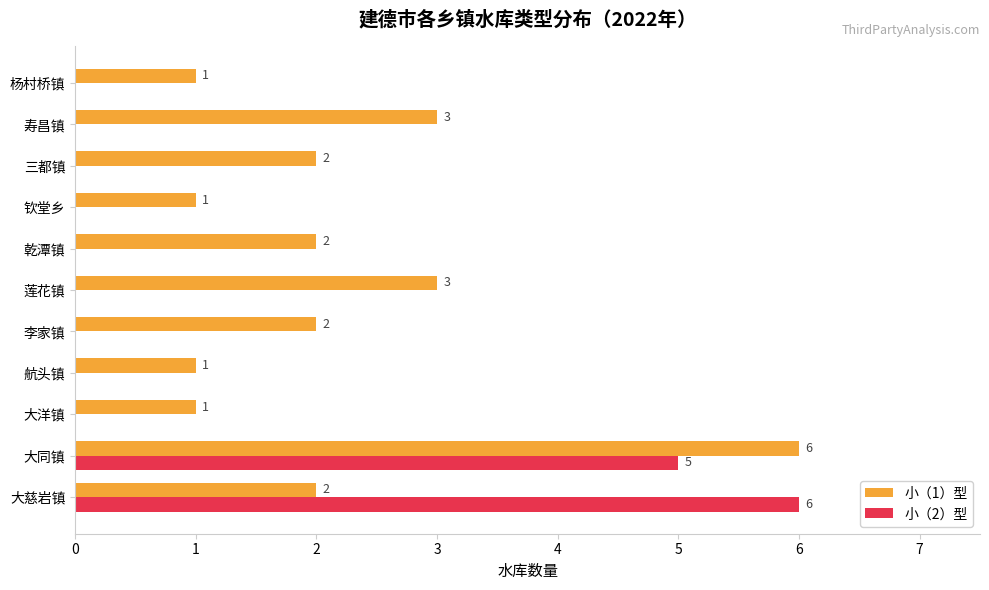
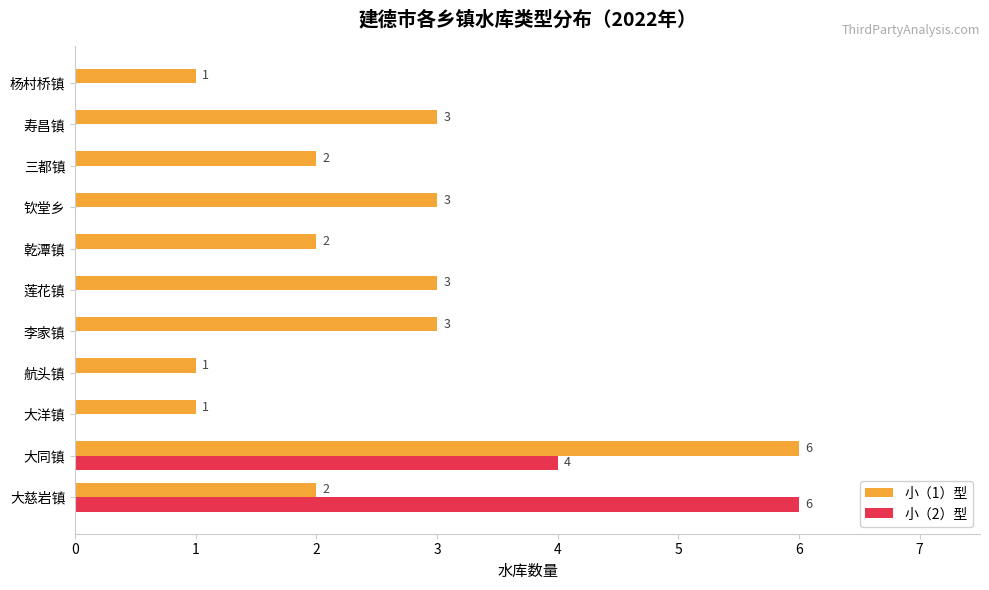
小（1）型, 钦堂乡: 1 -> 3
小（1）型, 李家镇: 2 -> 3
小（2）型, 大同镇: 5 -> 4
